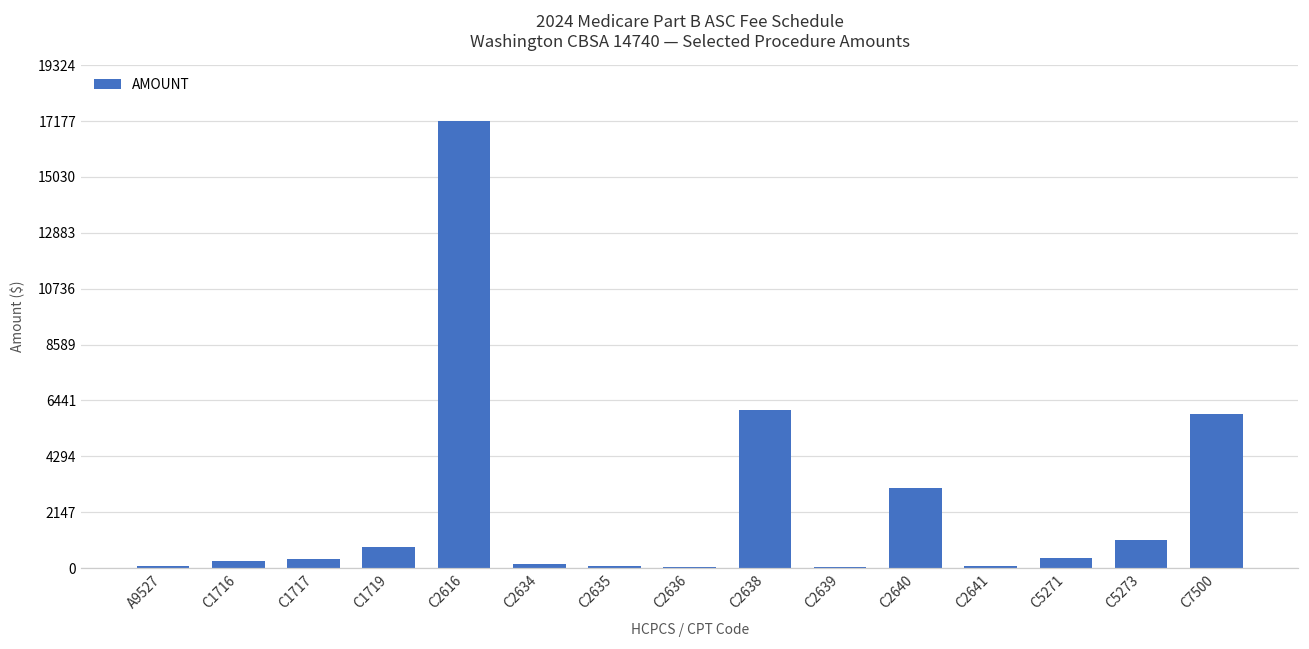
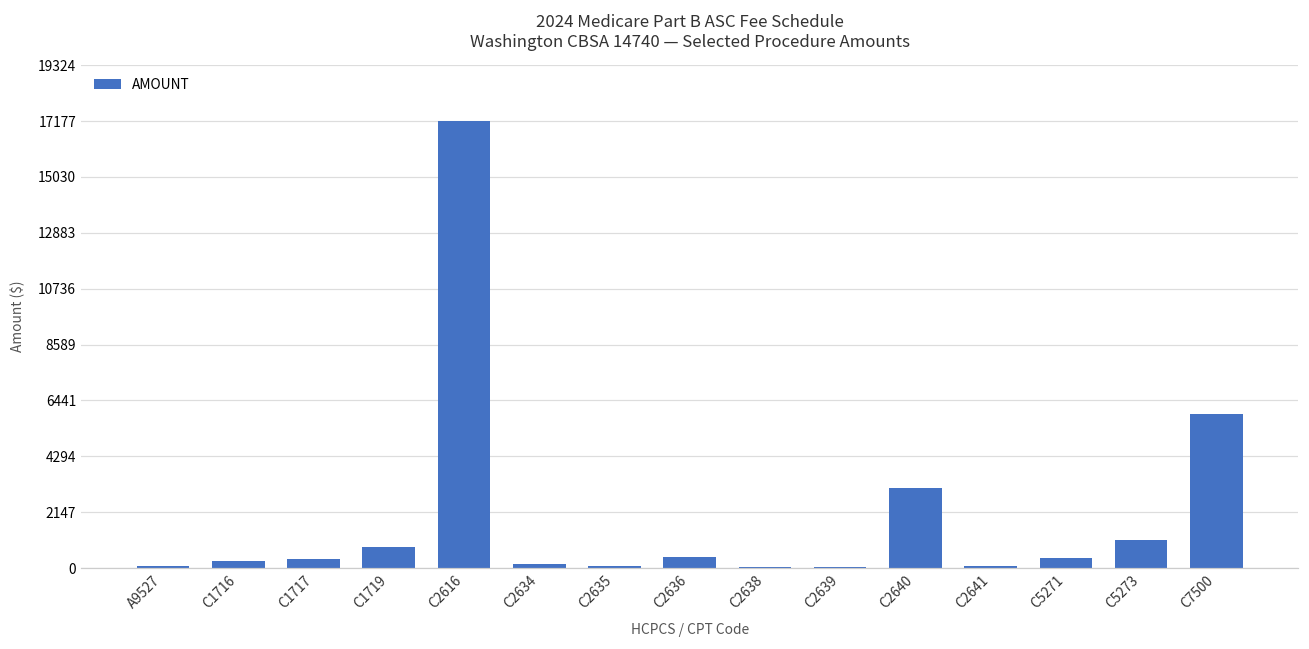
C2636: 100 -> 400
C2638: 6100 -> 0
